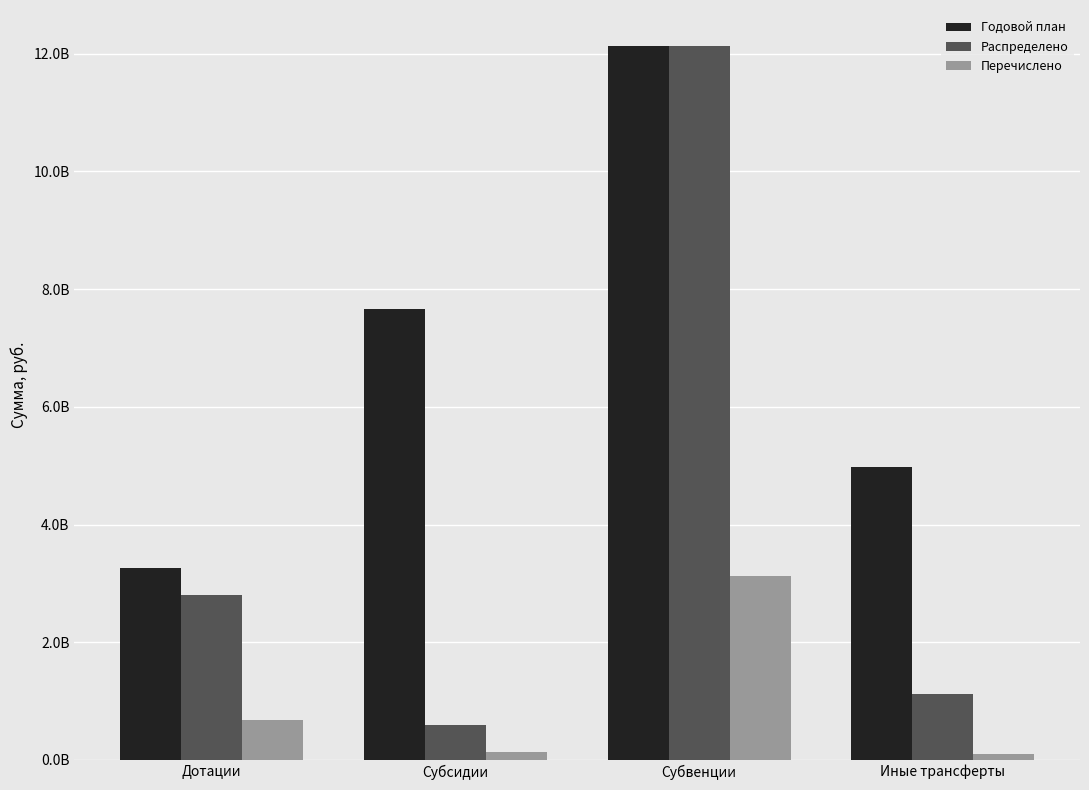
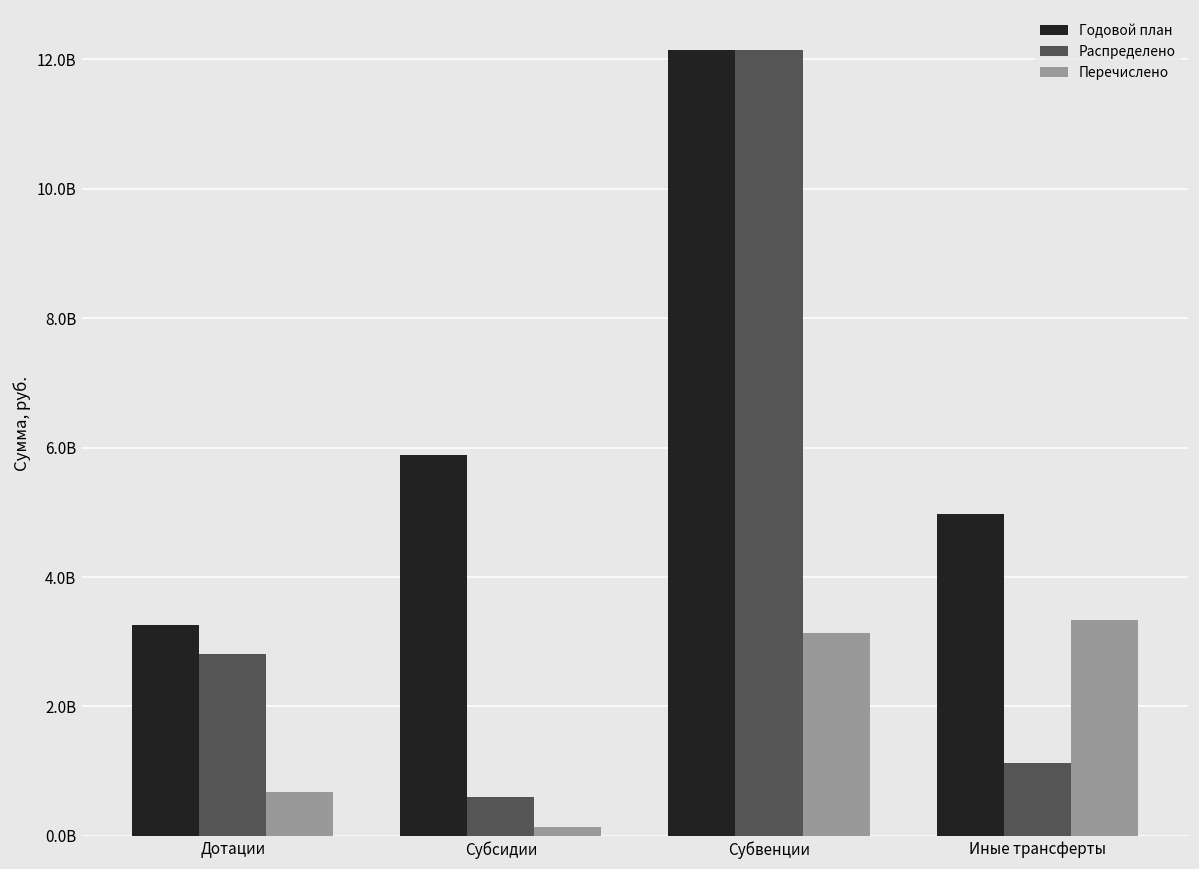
Годовой план, Субсидии: 7700000000 -> 5900000000
Перечислено, Иные трансферты: 100000000 -> 3300000000
